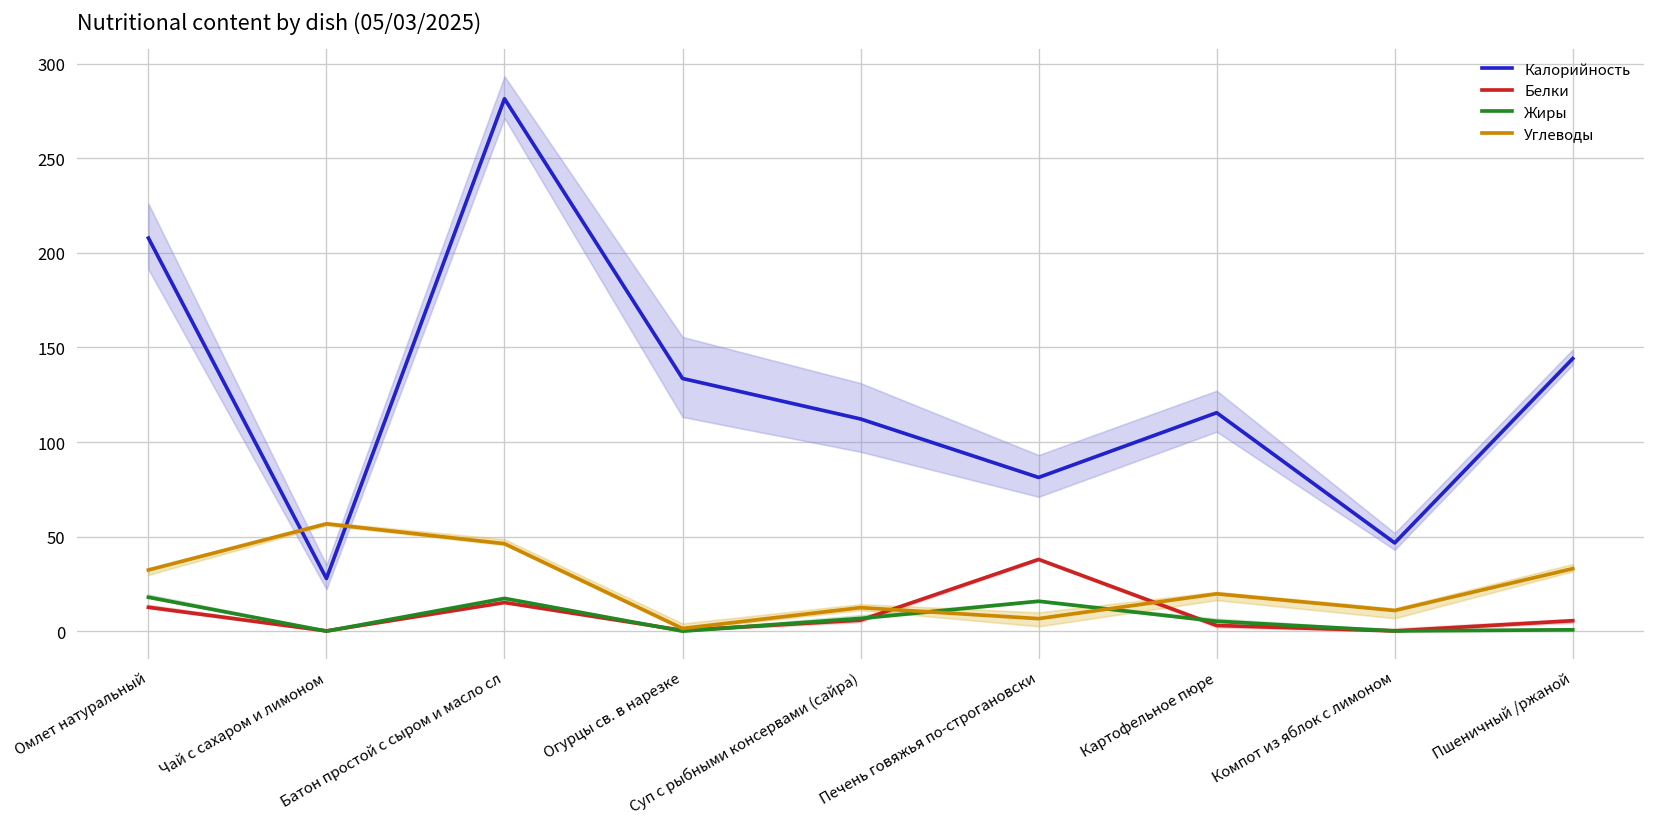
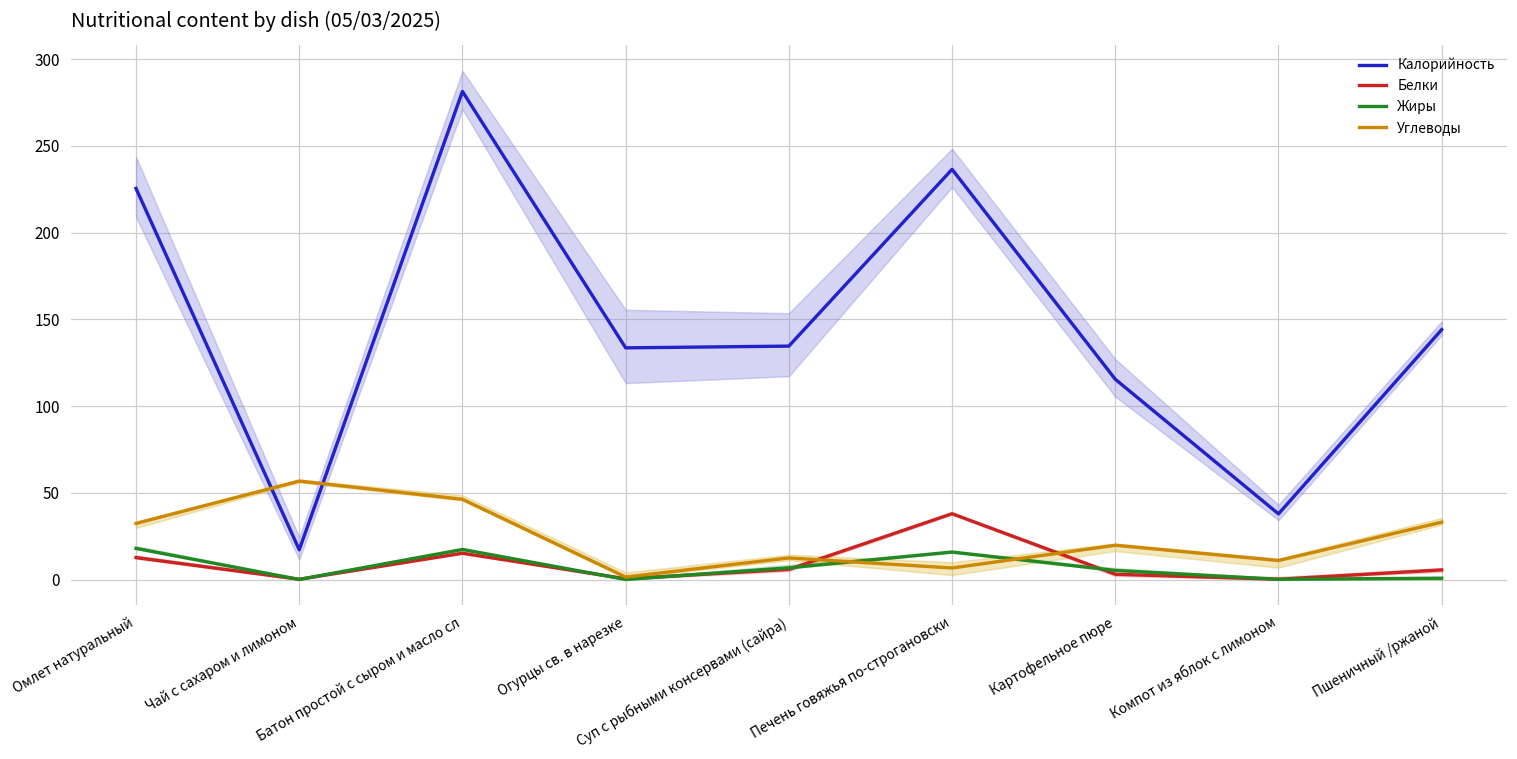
Калорийность, Омлет натуральный: 208 -> 226
Калорийность, Чай с сахаром и лимоном: 28 -> 17
Калорийность, Суп с рыбными консервами (сайра): 112 -> 135
Калорийность, Печень говяжья по-строгановски: 81 -> 237
Калорийность, Компот из яблок с лимоном: 47 -> 38
